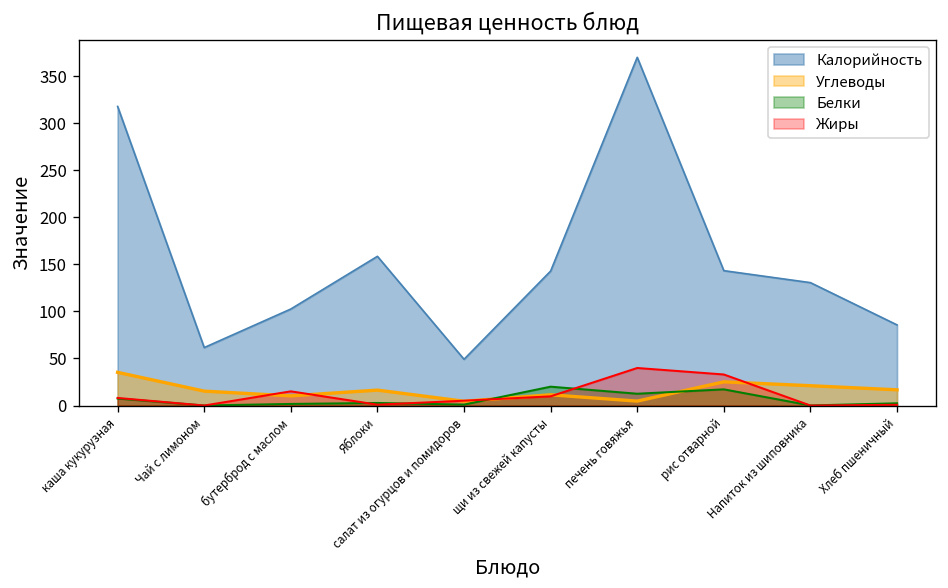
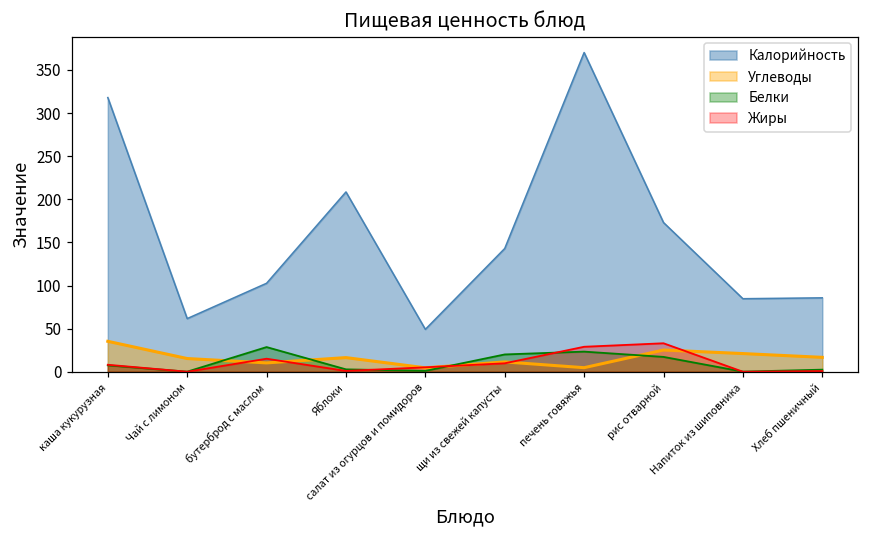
Белки, бутерброд с маслом: 0 -> 30
Калорийность, Яблоки: 160 -> 210
Белки, печень говяжья: 10 -> 20
Жиры, печень говяжья: 40 -> 30
Калорийность, рис отварной: 140 -> 170
Калорийность, Напиток из шиповника: 130 -> 80
